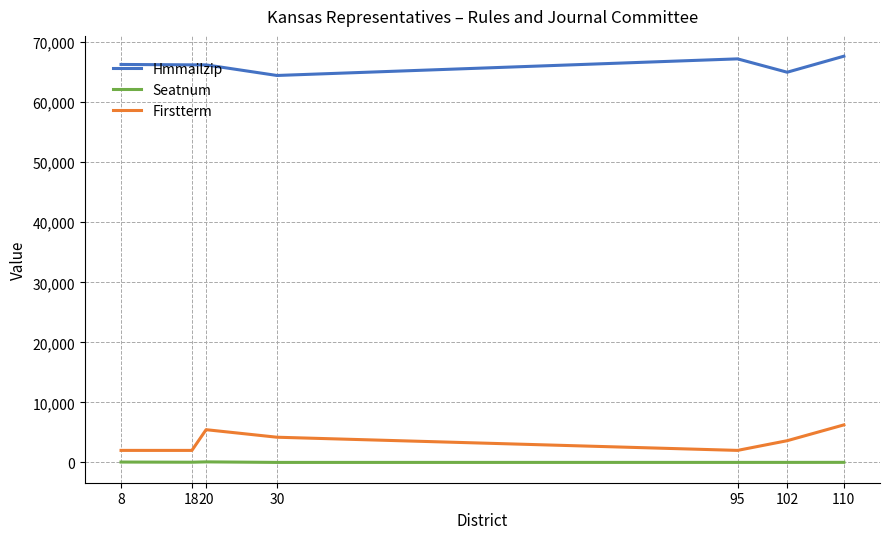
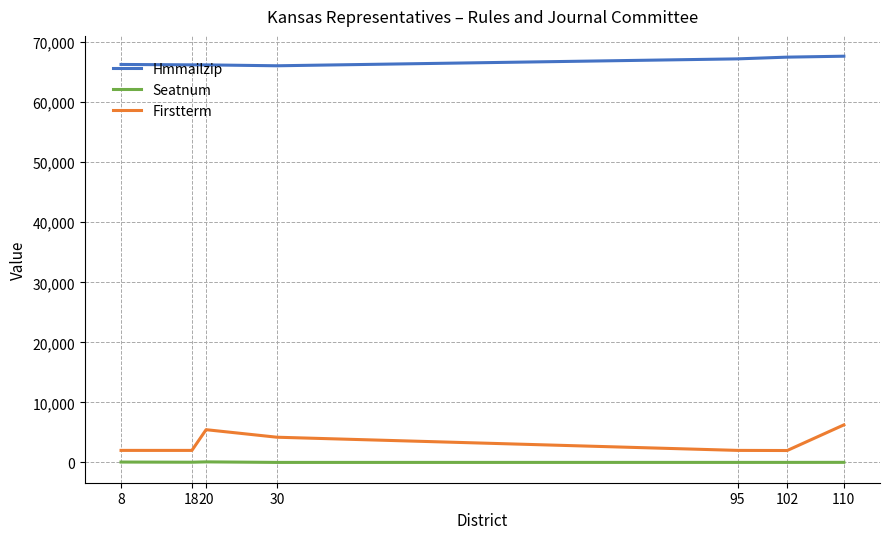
Hmmailzip, 30: 64,000 -> 66,000
Hmmailzip, 102: 65,000 -> 68,000
Firstterm, 102: 4,000 -> 2,000
